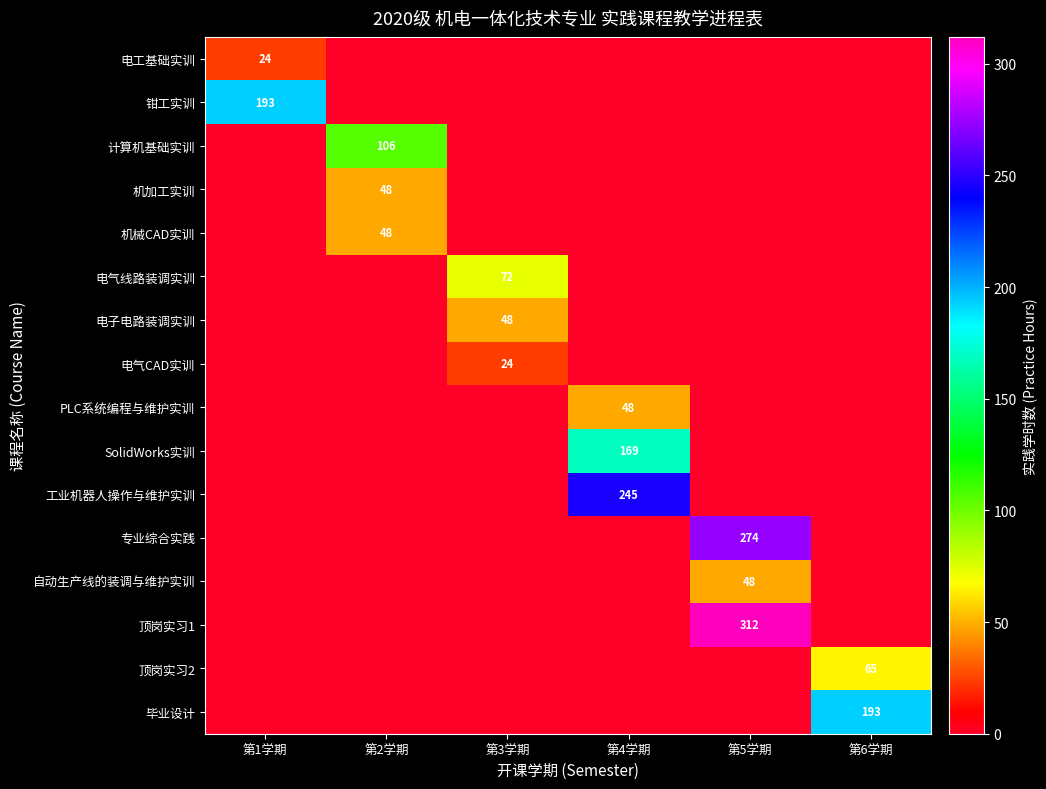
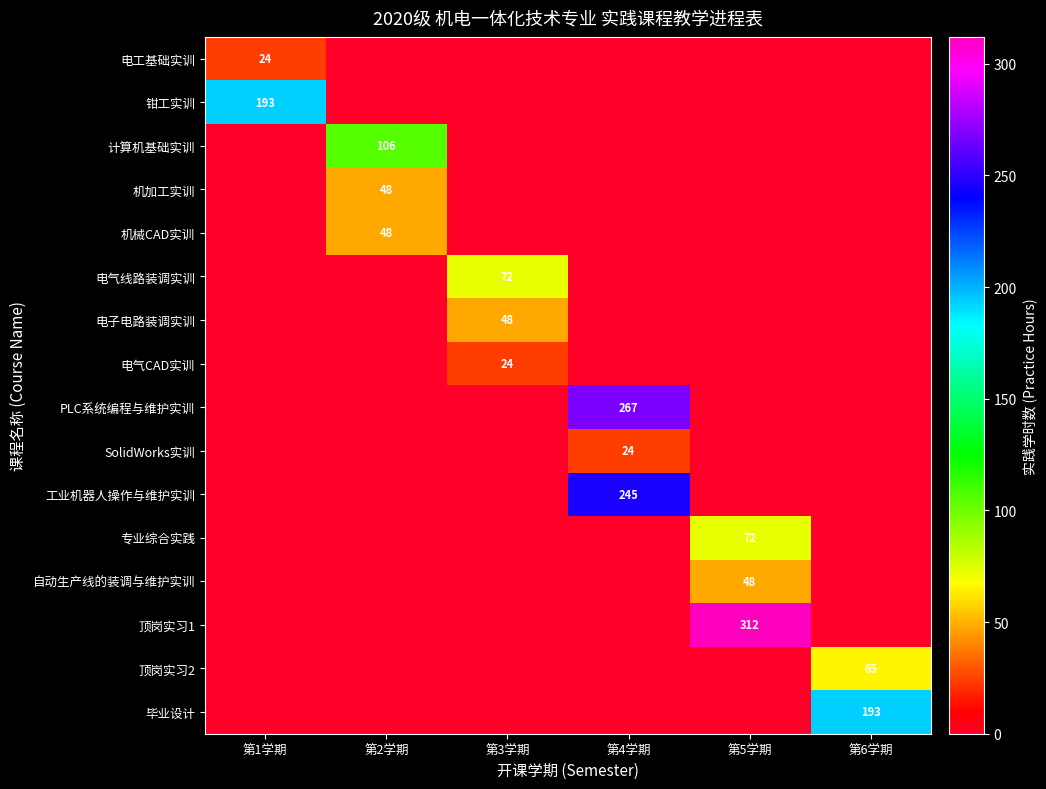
PLC系统编程与维护实训, 第4学期: 48 -> 267
SolidWorks实训, 第4学期: 169 -> 24
专业综合实践, 第5学期: 274 -> 72
